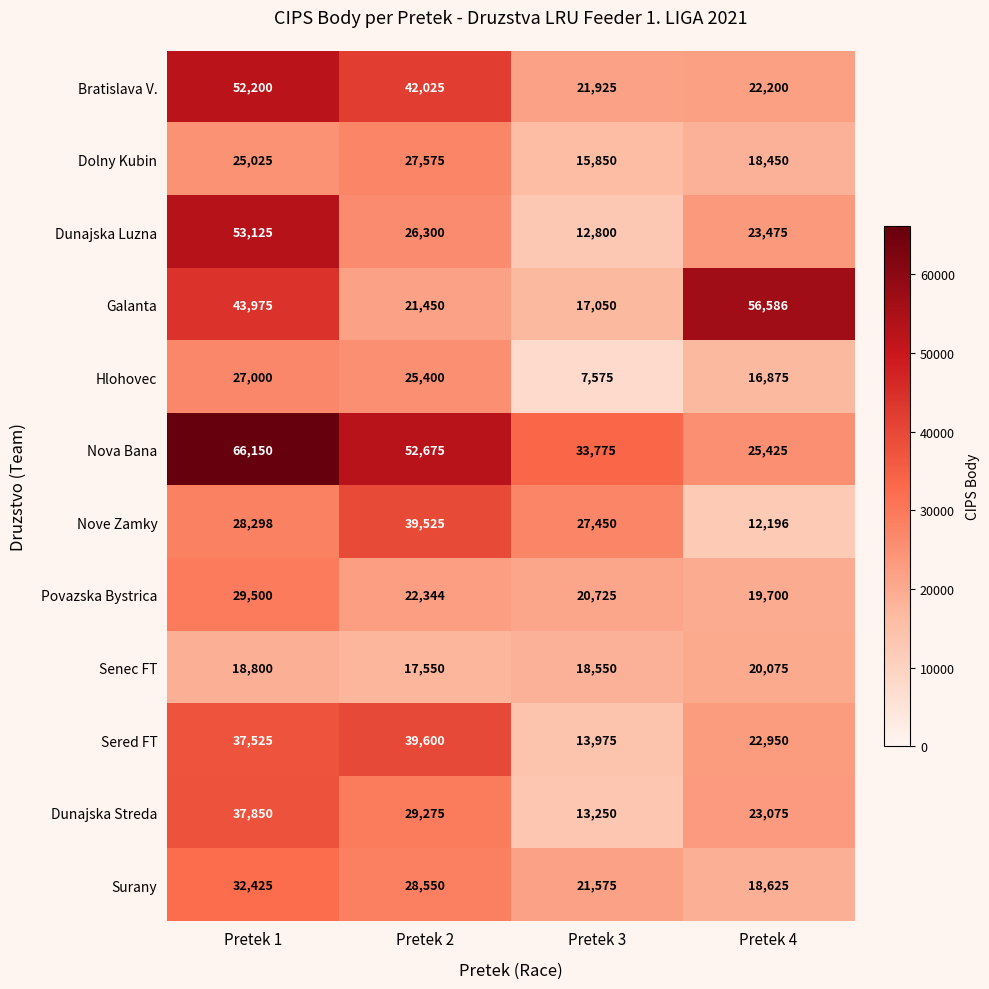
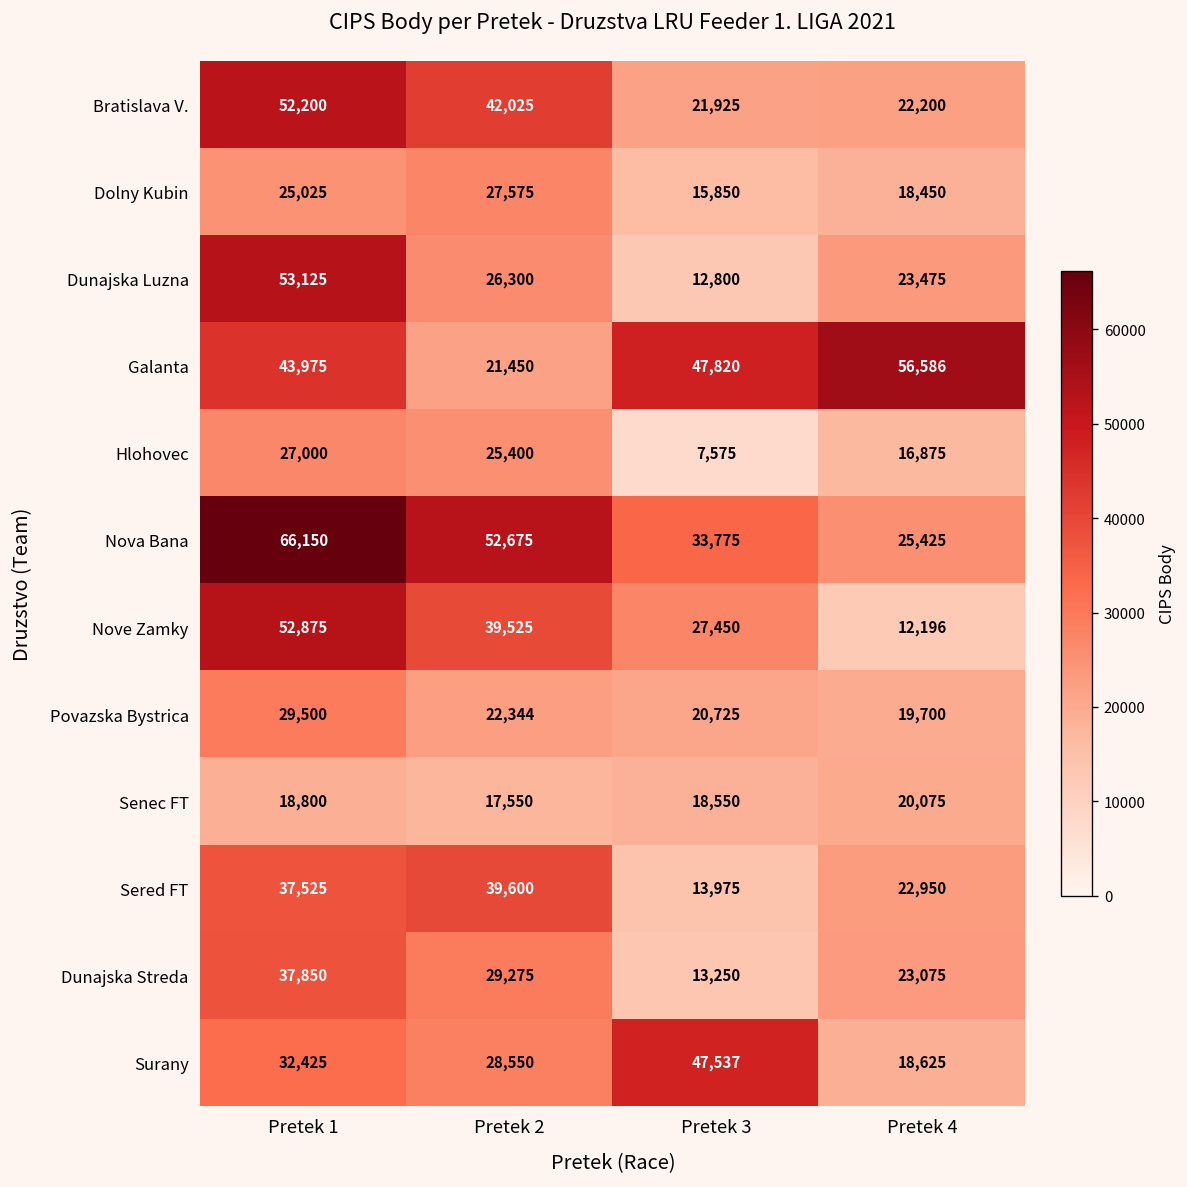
Galanta, Pretek 3: 17,050 -> 47,820
Nove Zamky, Pretek 1: 28,298 -> 52,875
Surany, Pretek 3: 21,575 -> 47,537
